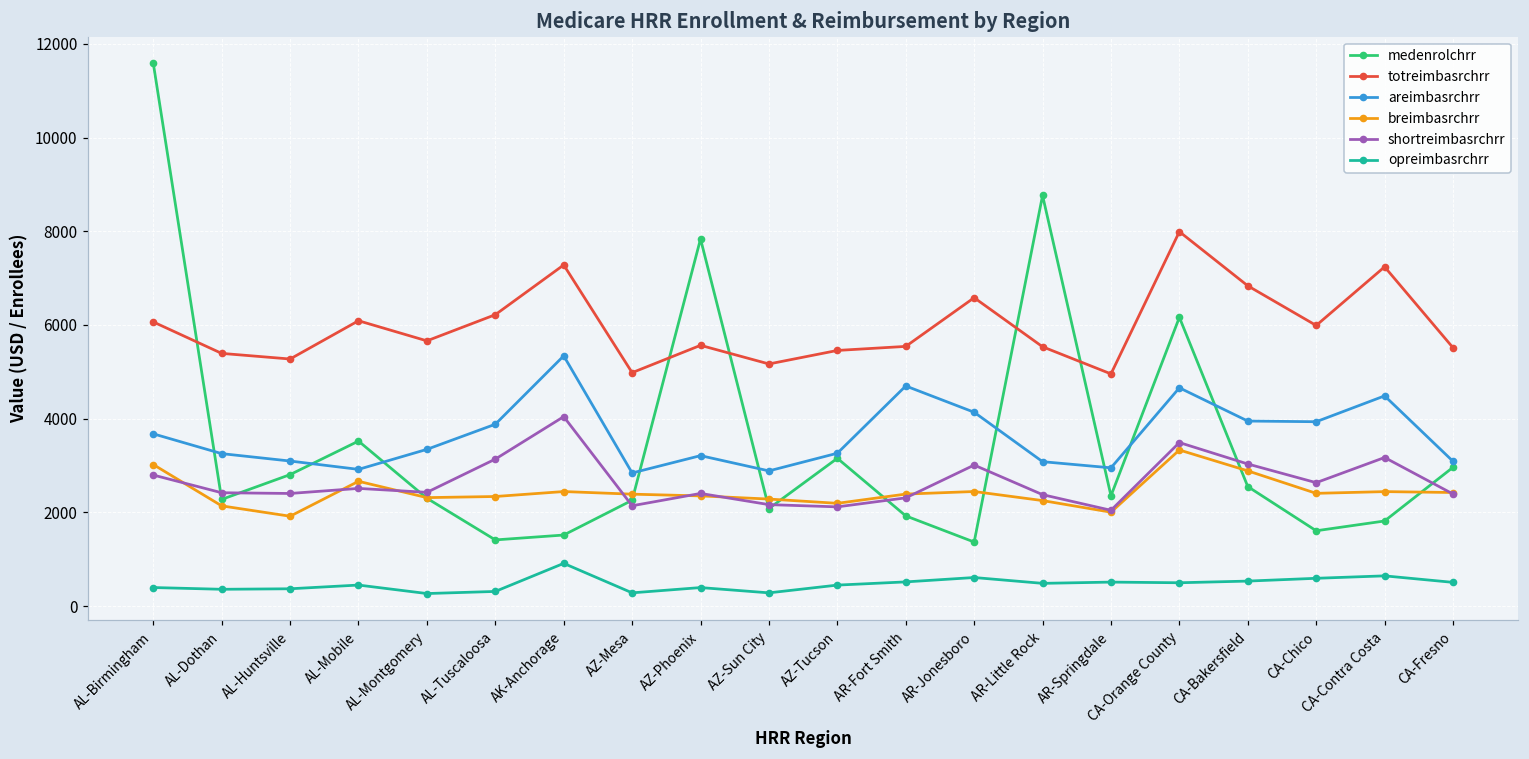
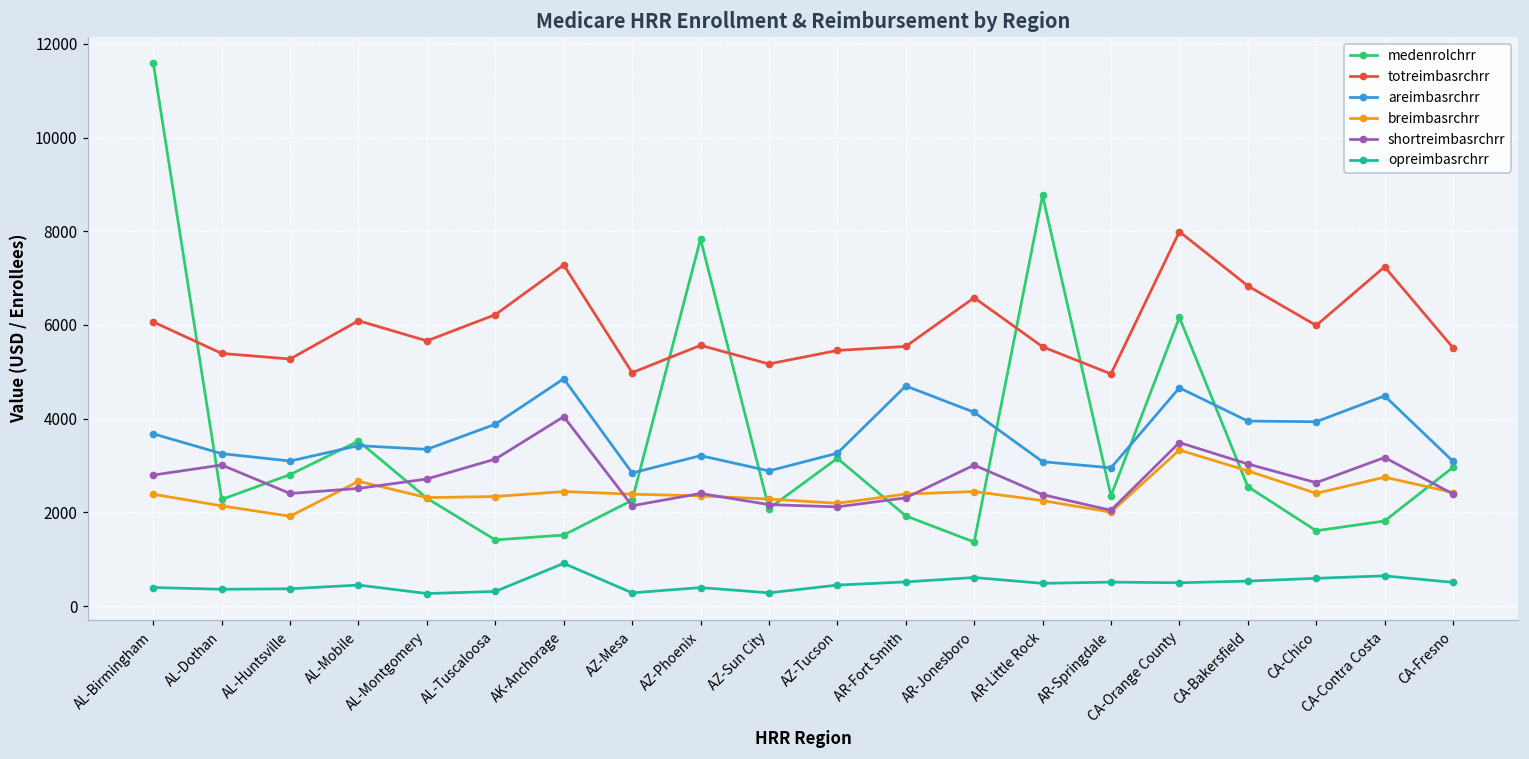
breimbasrchrr, AL-Birmingham: 3000 -> 2400
shortreimbasrchrr, AL-Dothan: 2400 -> 3000
areimbasrchrr, AL-Mobile: 2900 -> 3400
shortreimbasrchrr, AL-Montgomery: 2400 -> 2700
areimbasrchrr, AK-Anchorage: 5300 -> 4900
breimbasrchrr, CA-Contra Costa: 2400 -> 2800
